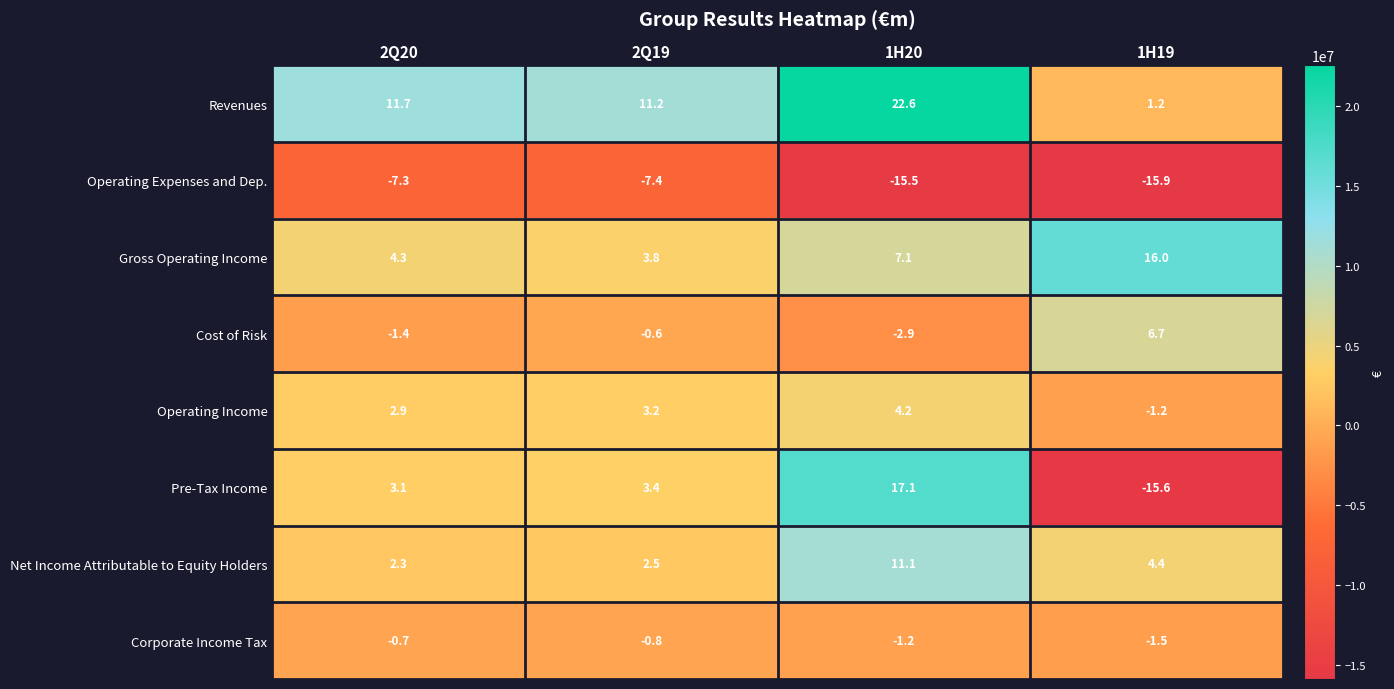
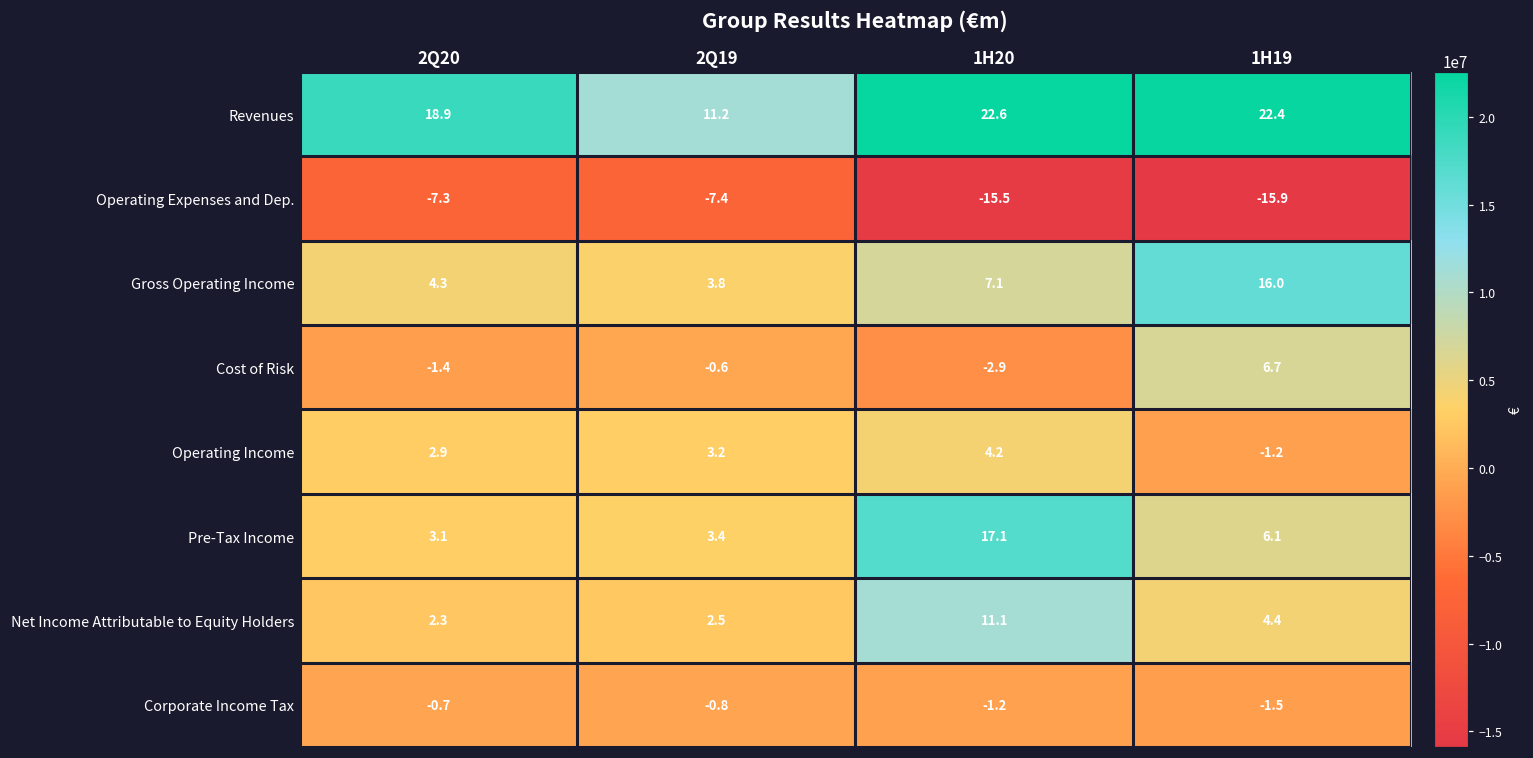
Revenues, 2Q20: 11.7 -> 18.9
Revenues, 1H19: 1.2 -> 22.4
Pre-Tax Income, 1H19: -15.6 -> 6.1
